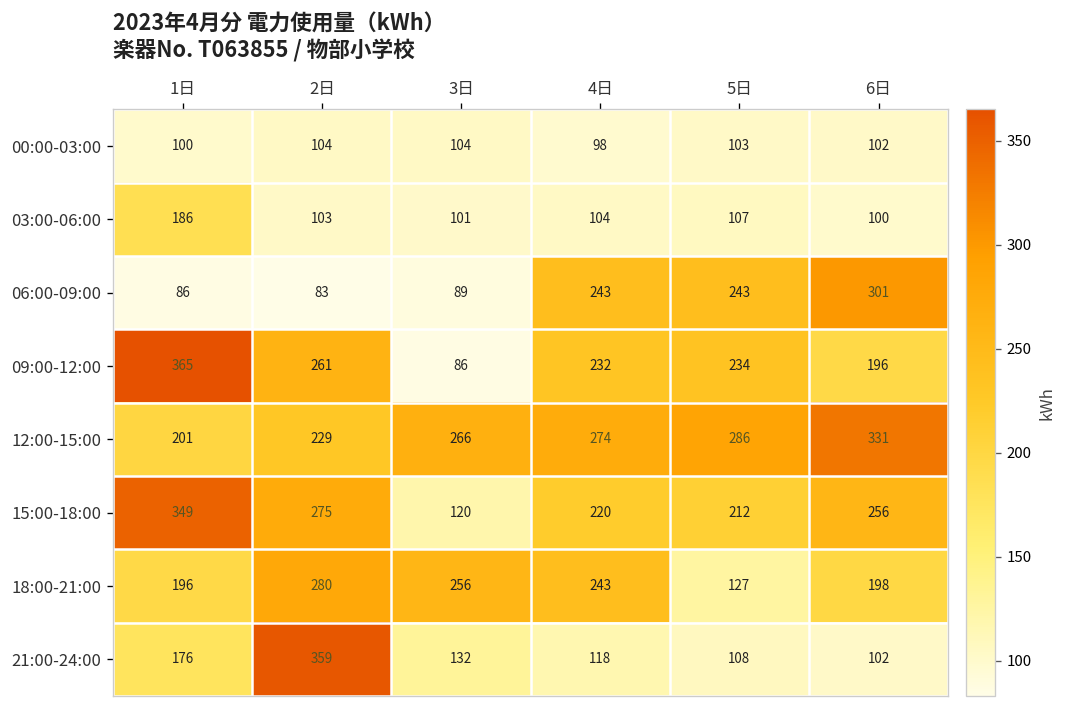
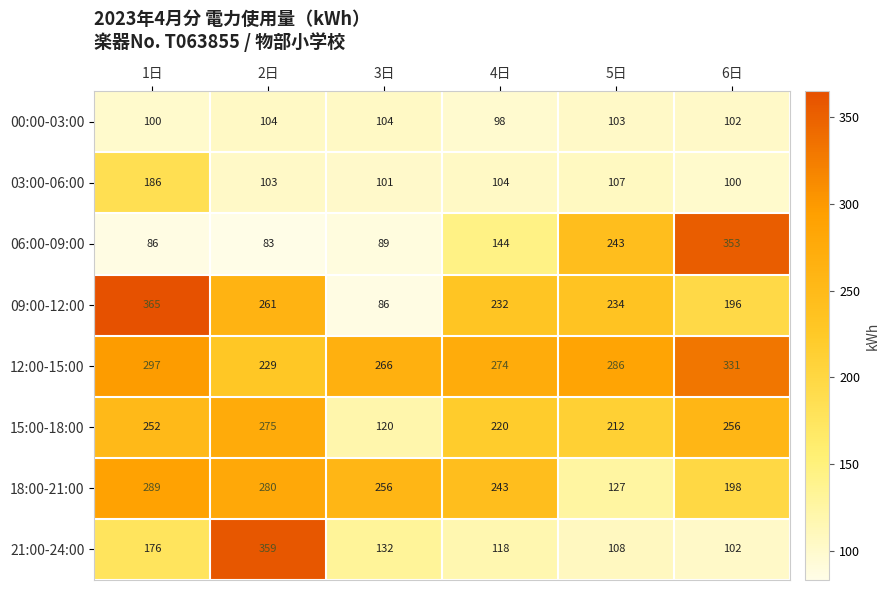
06:00-09:00, 4日: 243 -> 144
06:00-09:00, 6日: 301 -> 353
12:00-15:00, 1日: 201 -> 297
15:00-18:00, 1日: 349 -> 252
18:00-21:00, 1日: 196 -> 289
